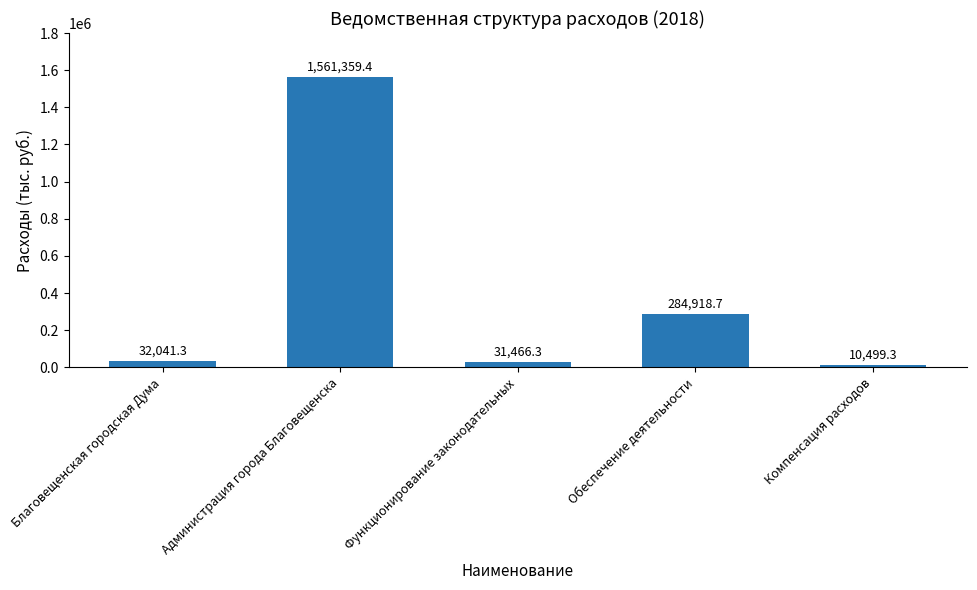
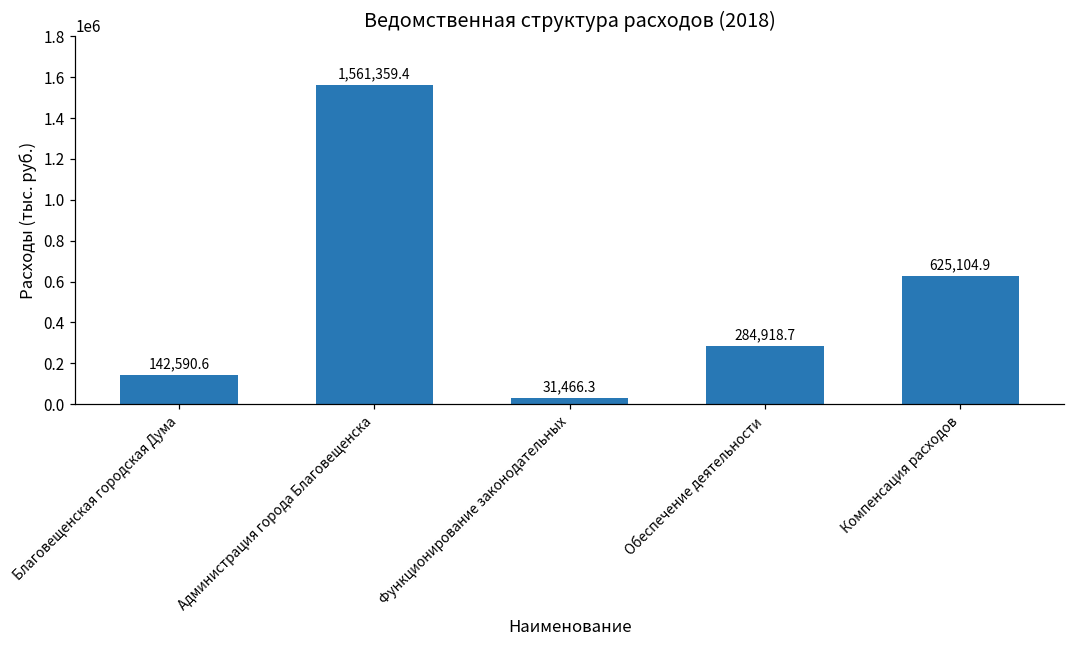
Благовещенская городская Дума: 32,041.3 -> 142,590.6
Компенсация расходов: 10,499.3 -> 625,104.9
